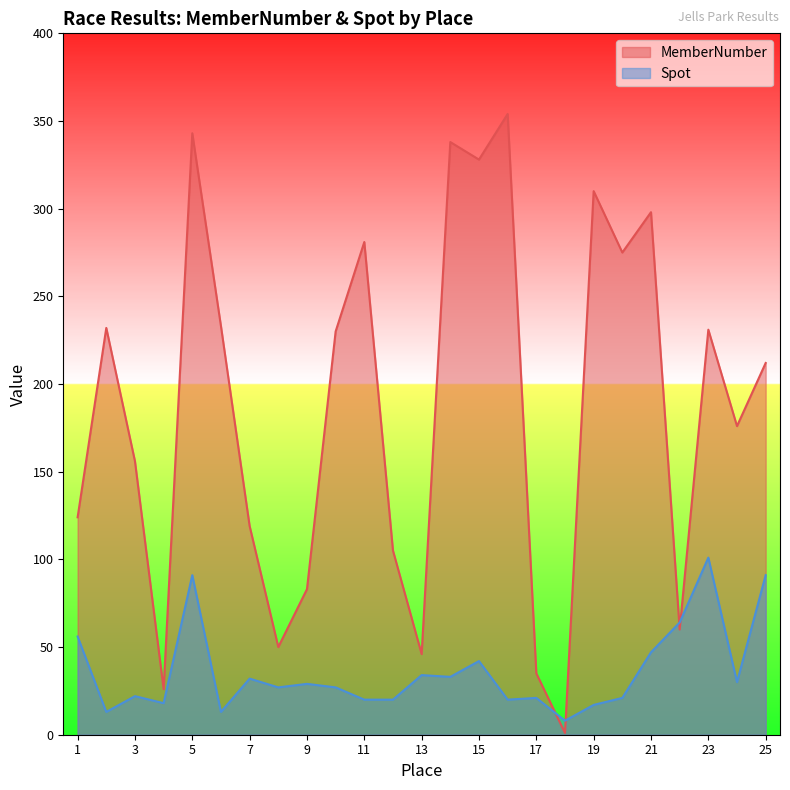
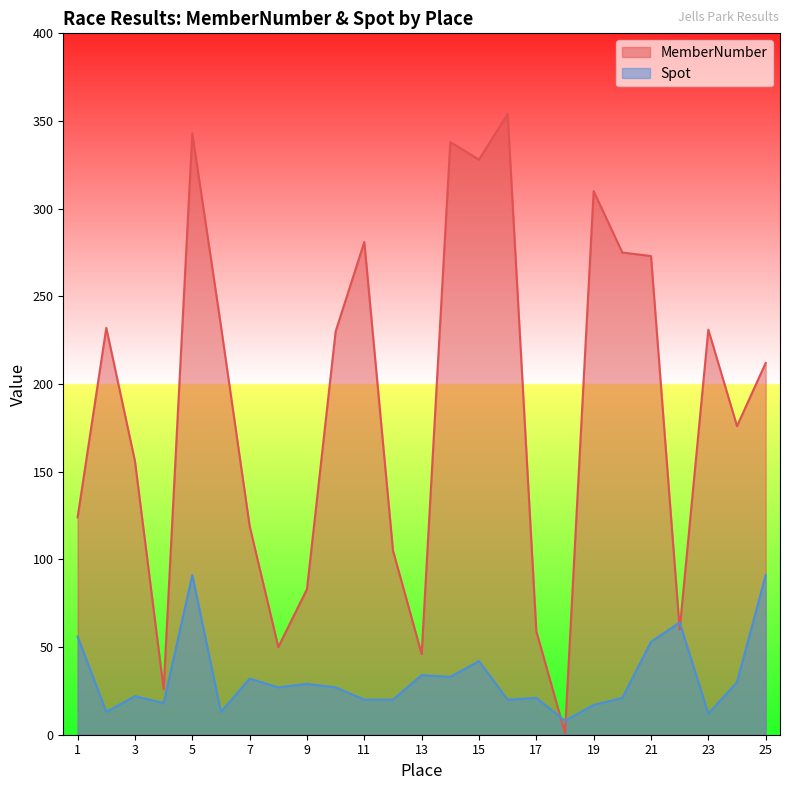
MemberNumber, 17: 35 -> 59
MemberNumber, 21: 298 -> 273
Spot, 21: 47 -> 53
Spot, 23: 101 -> 12
